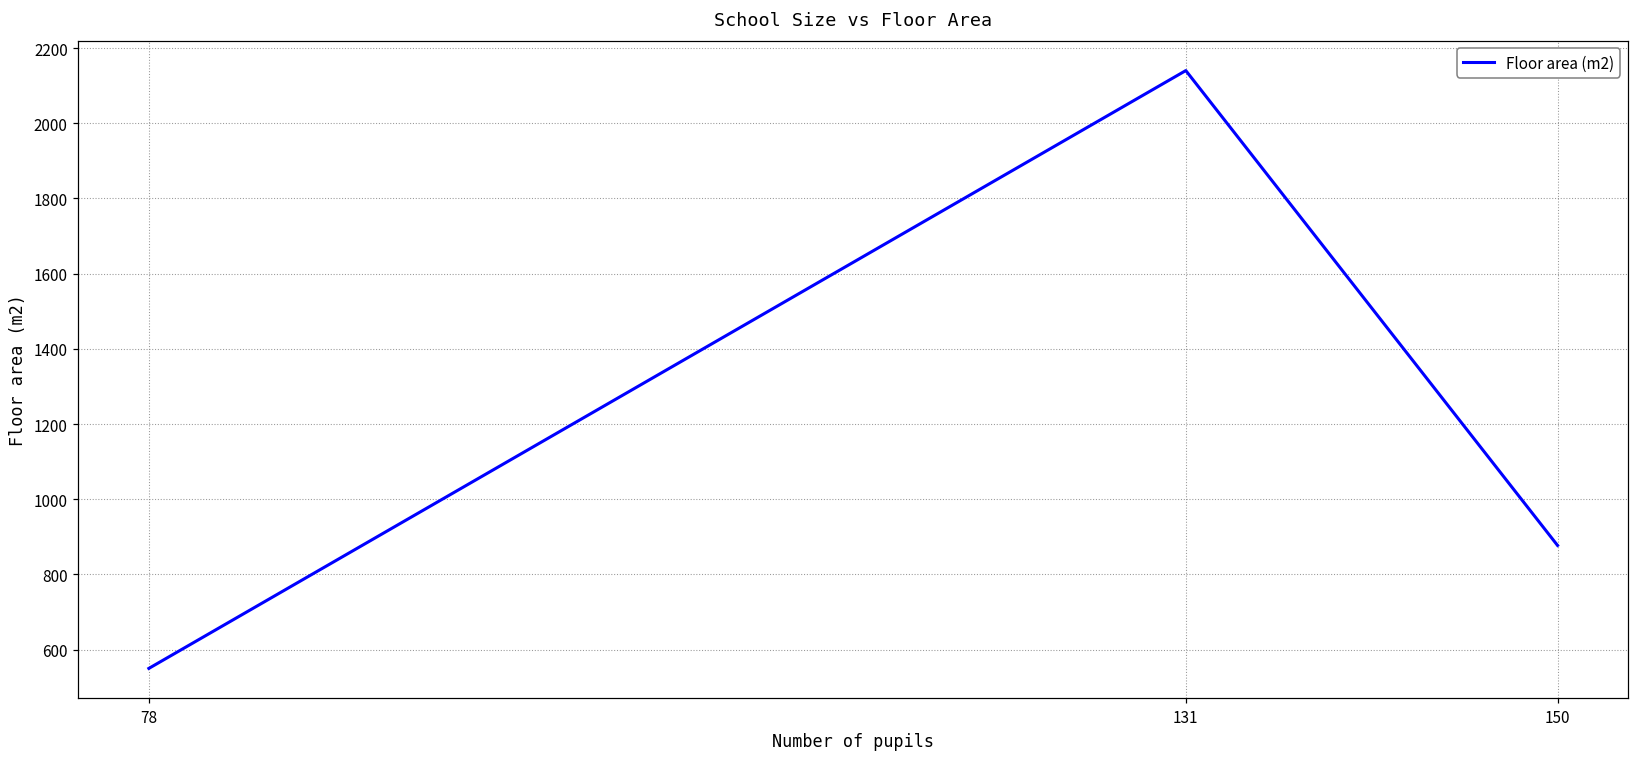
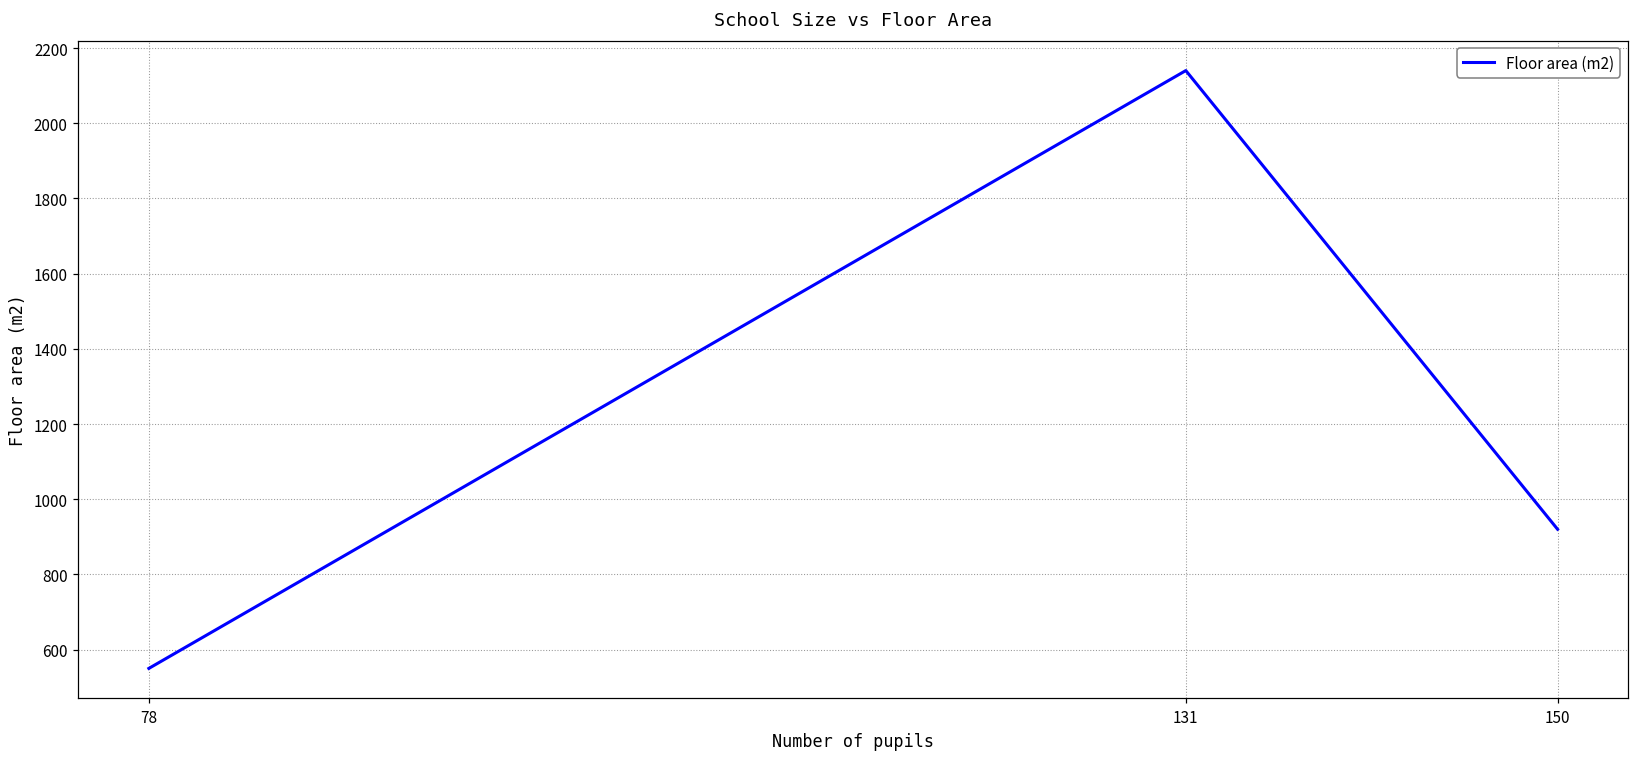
150: 880 -> 920
